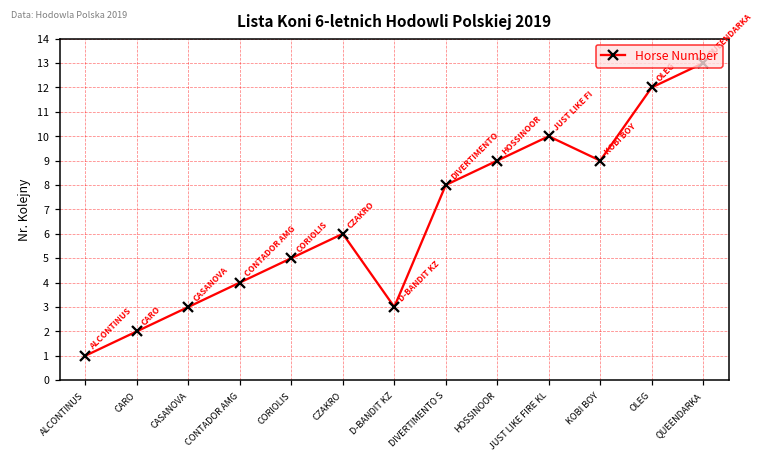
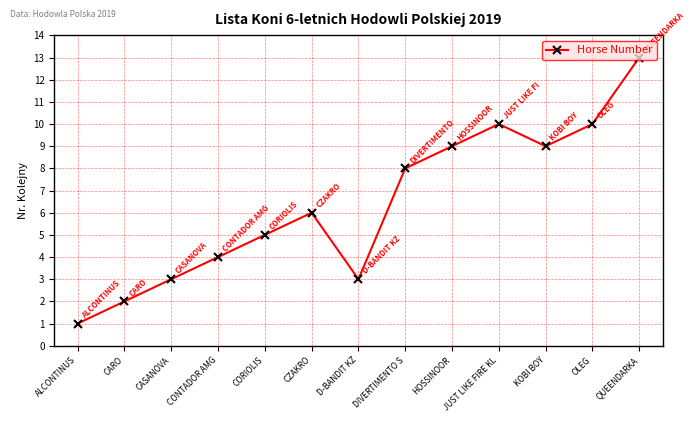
OLEG: 12 -> 10
